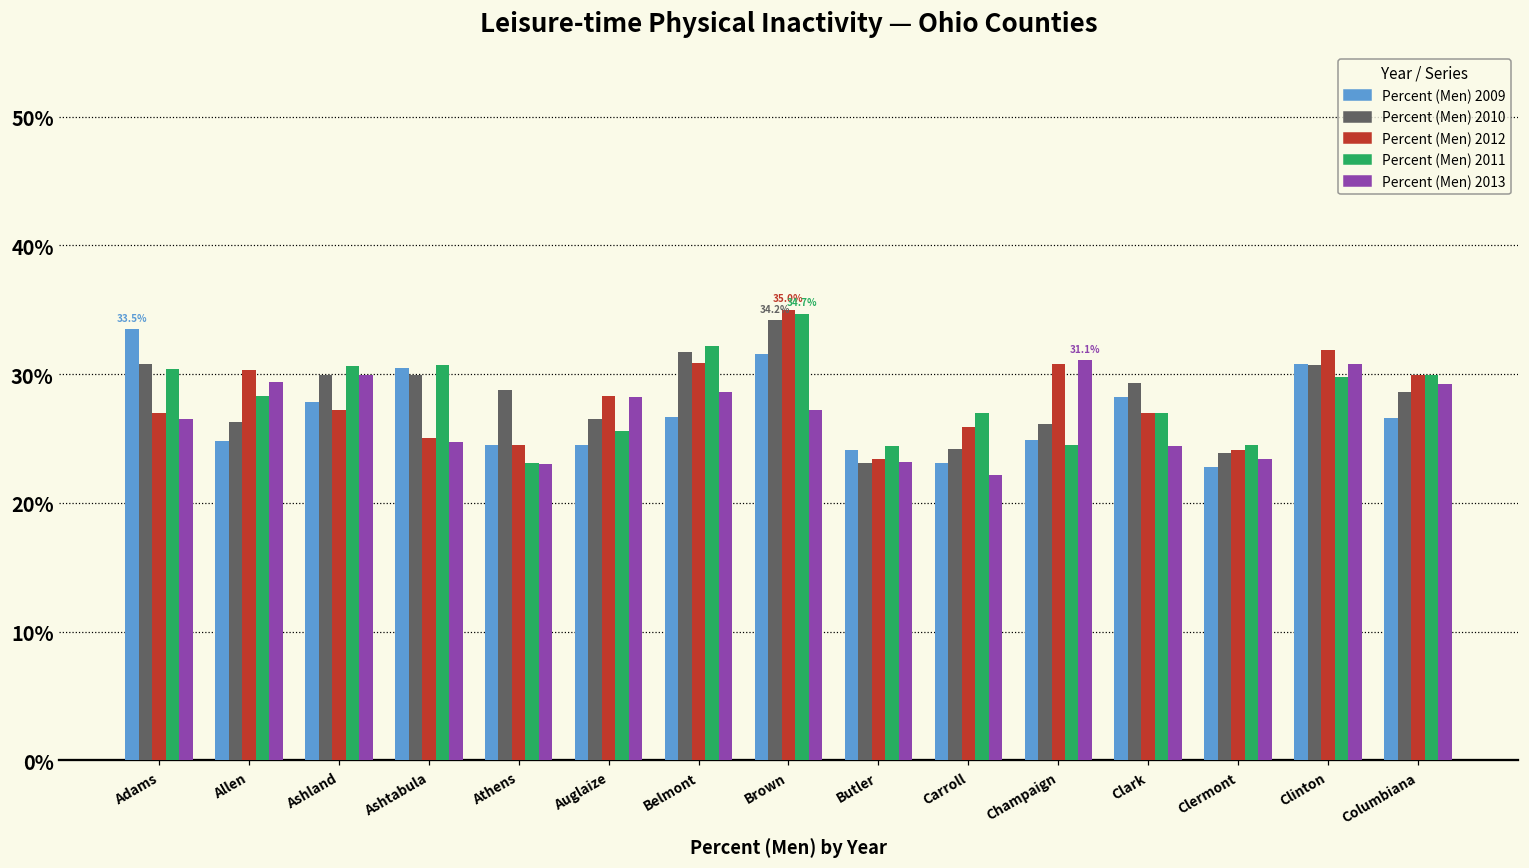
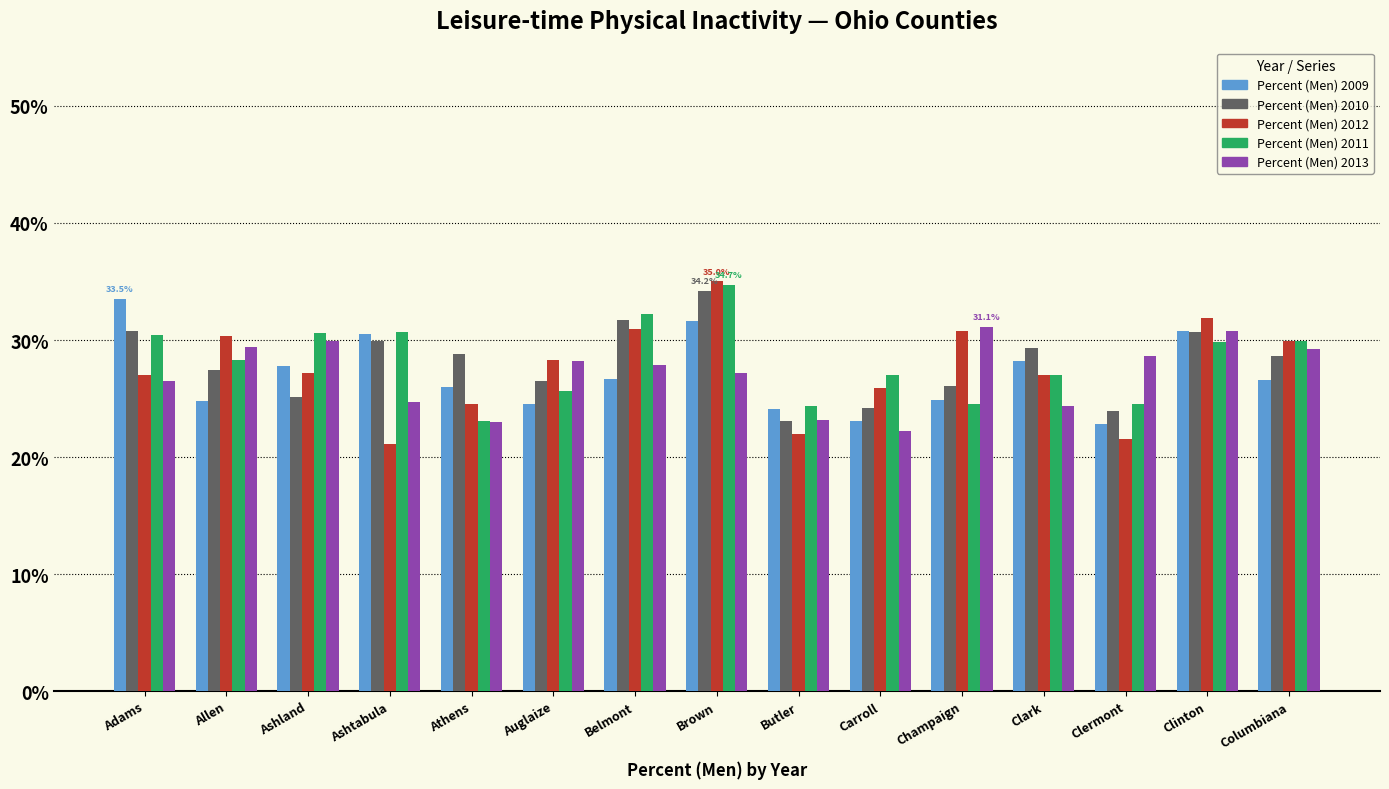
Percent (Men) 2010, Allen: 26.3% -> 27.4%
Percent (Men) 2010, Ashland: 29.9% -> 25.1%
Percent (Men) 2012, Ashtabula: 25.0% -> 21.1%
Percent (Men) 2009, Athens: 24.5% -> 26.0%
Percent (Men) 2013, Belmont: 28.6% -> 27.9%
Percent (Men) 2012, Butler: 23.4% -> 22.0%
Percent (Men) 2012, Clermont: 24.1% -> 21.5%
Percent (Men) 2013, Clermont: 23.4% -> 28.6%
